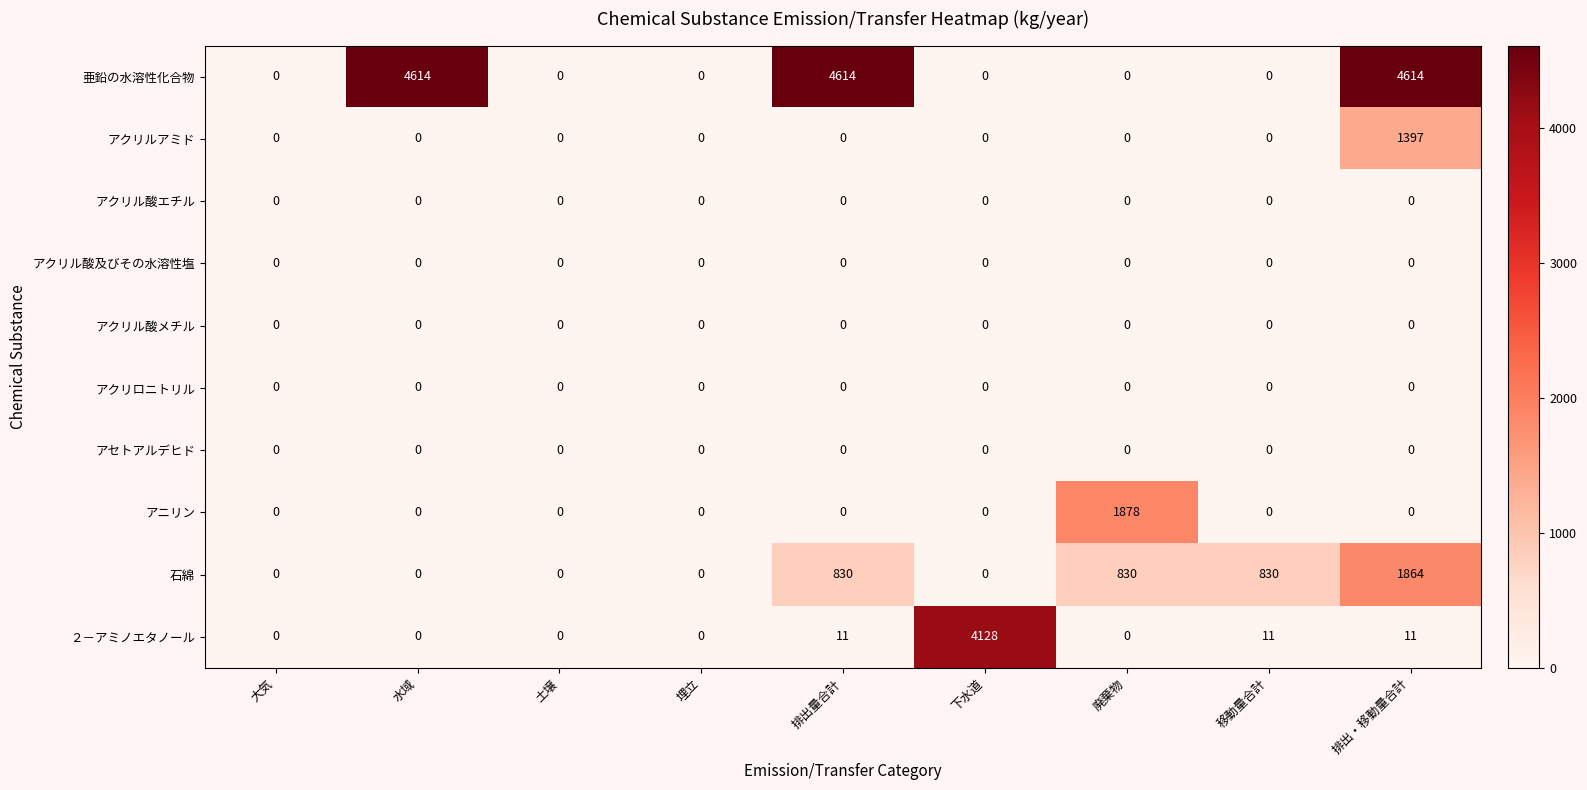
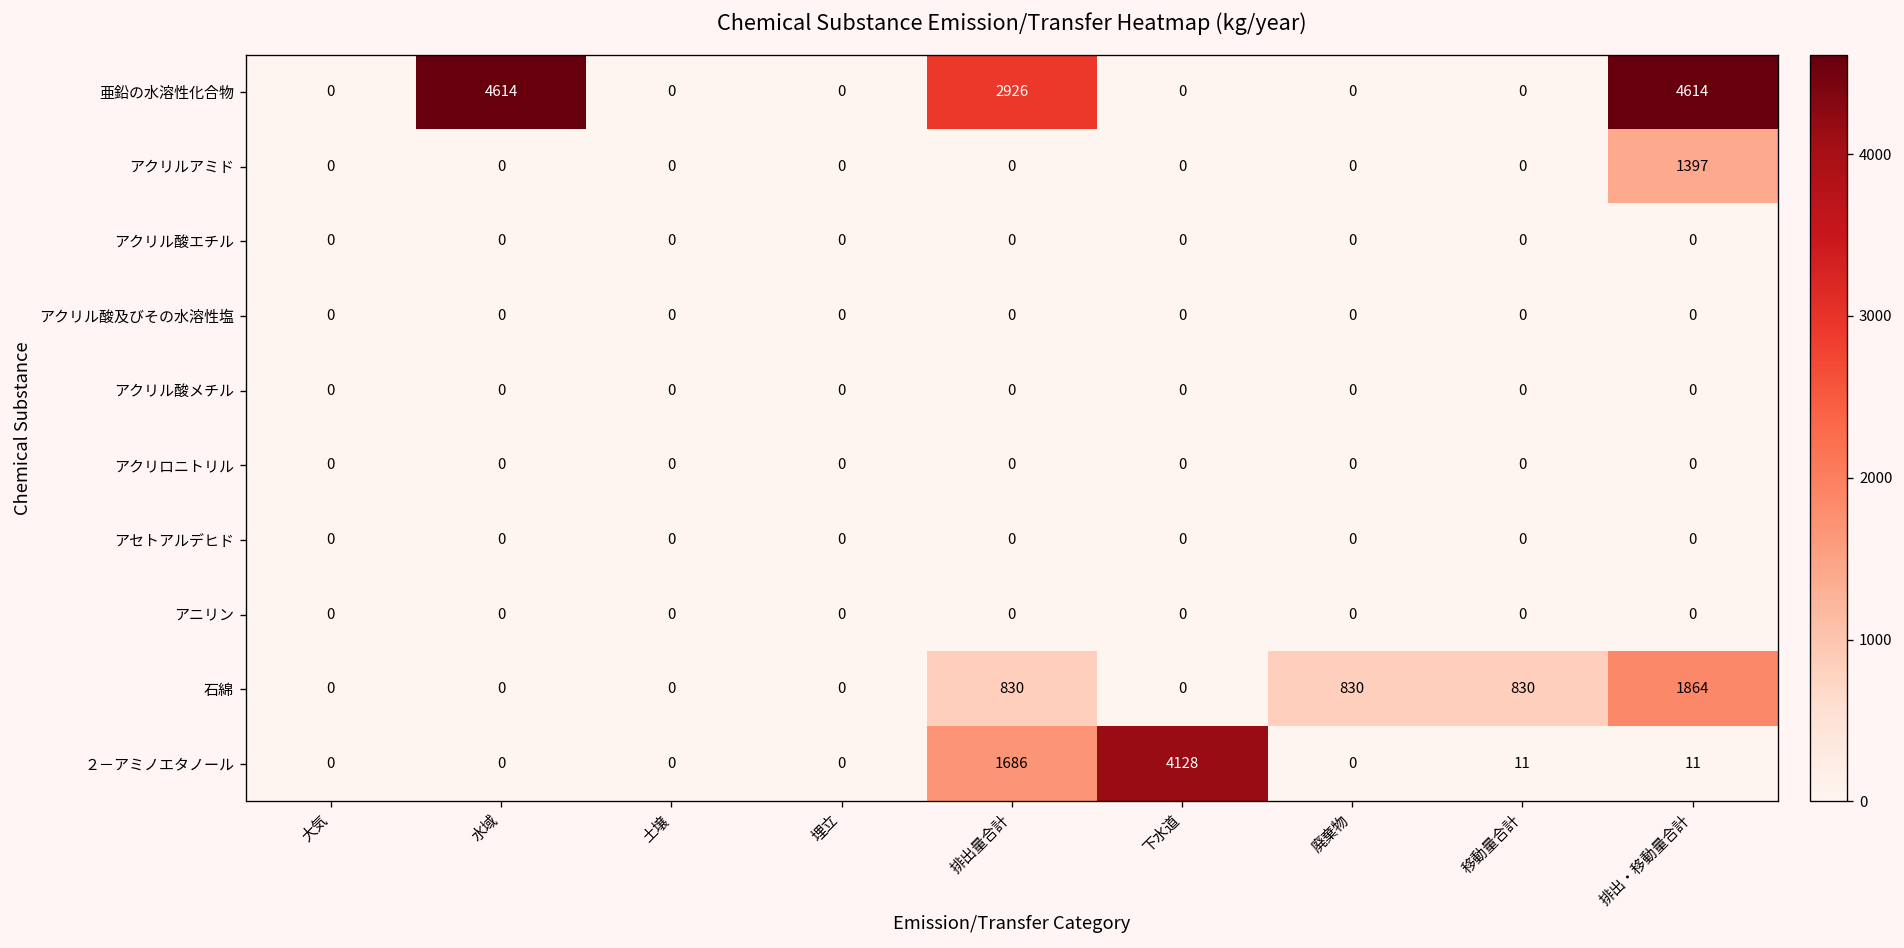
亜鉛の水溶性化合物, 排出量合計: 4614 -> 2926
アニリン, 廃棄物: 1878 -> 0
２－アミノエタノール, 排出量合計: 11 -> 1686
